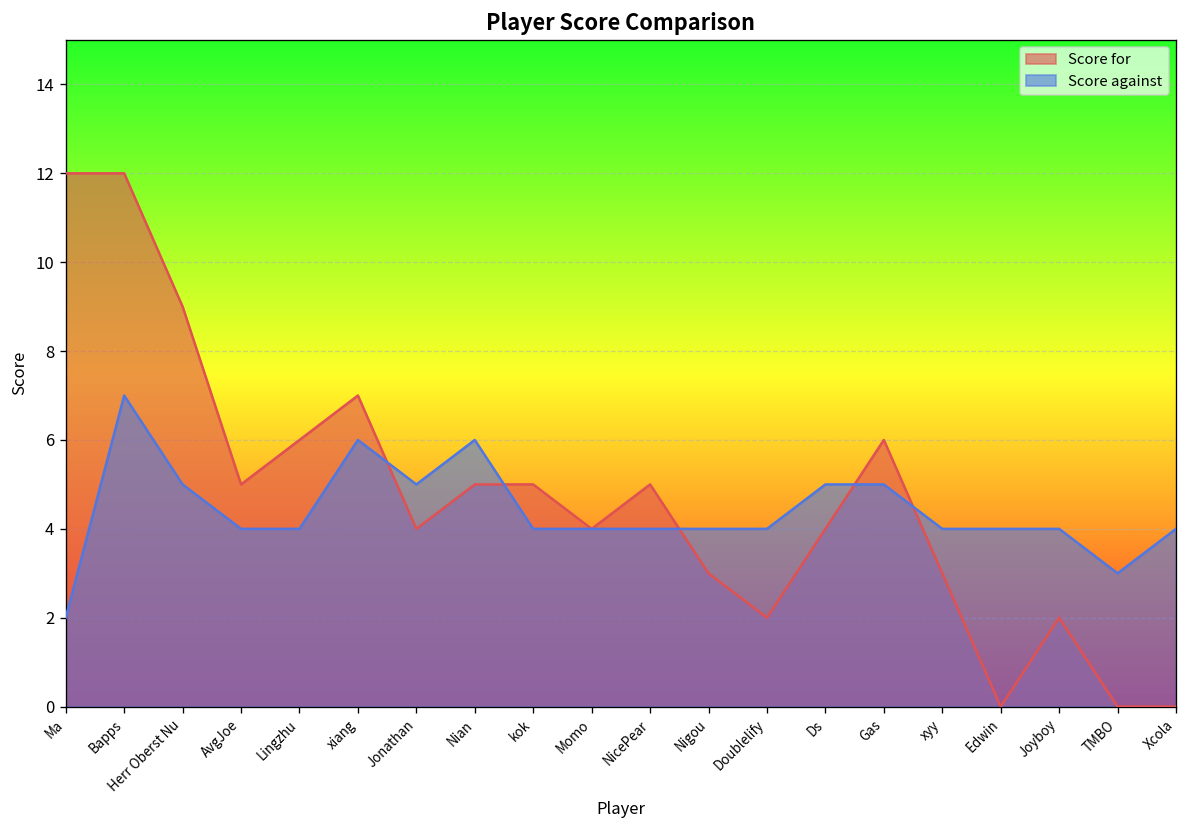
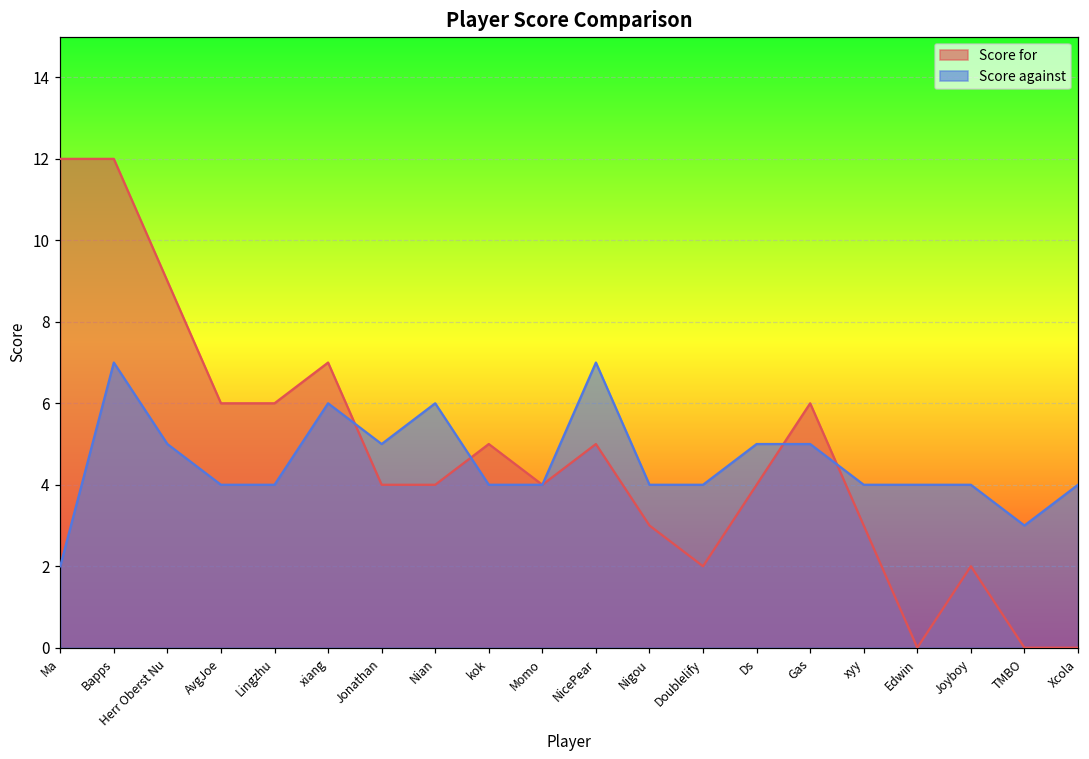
Score for, AvgJoe: 5 -> 6
Score for, Nian: 5 -> 4
Score against, NicePear: 4 -> 7
